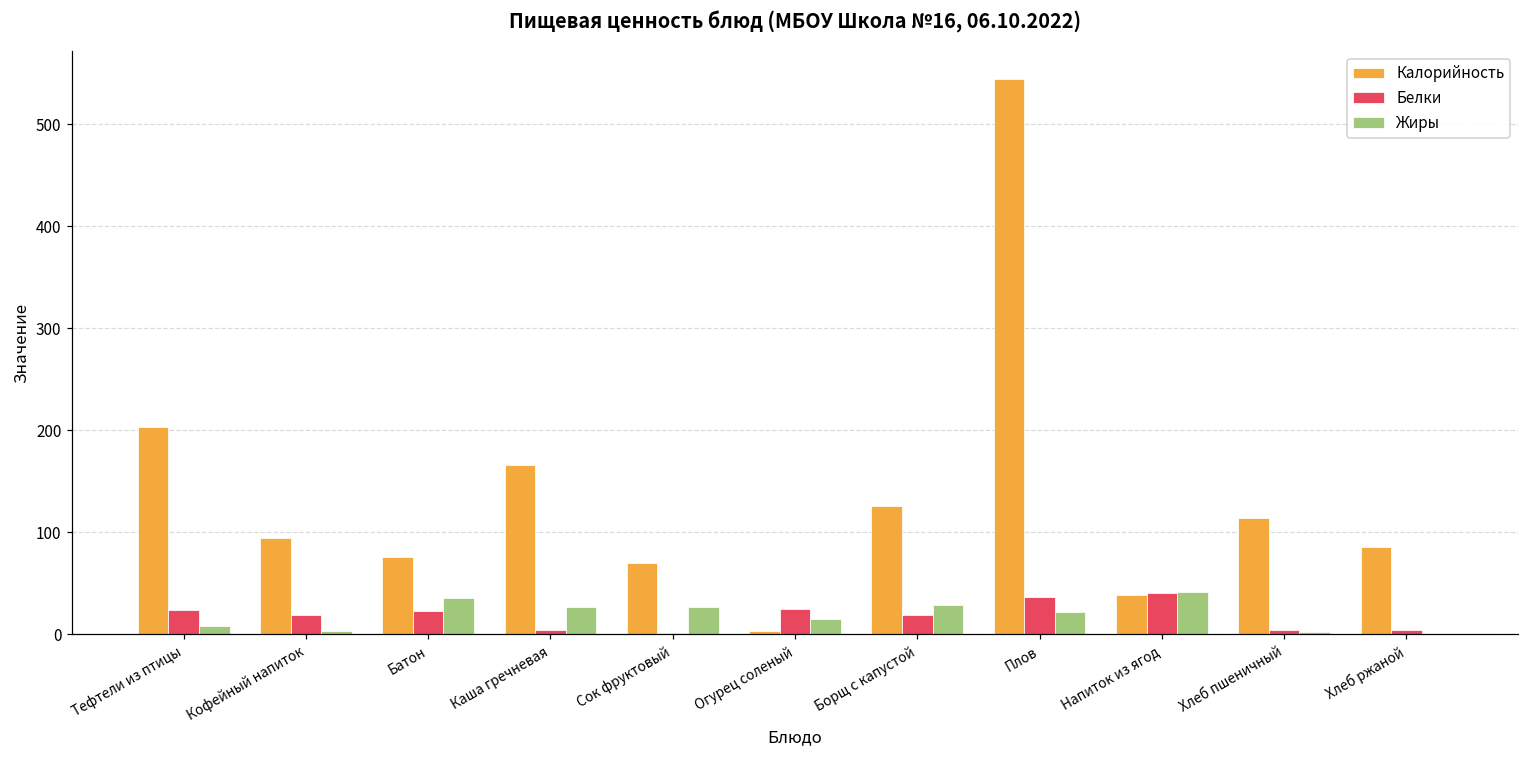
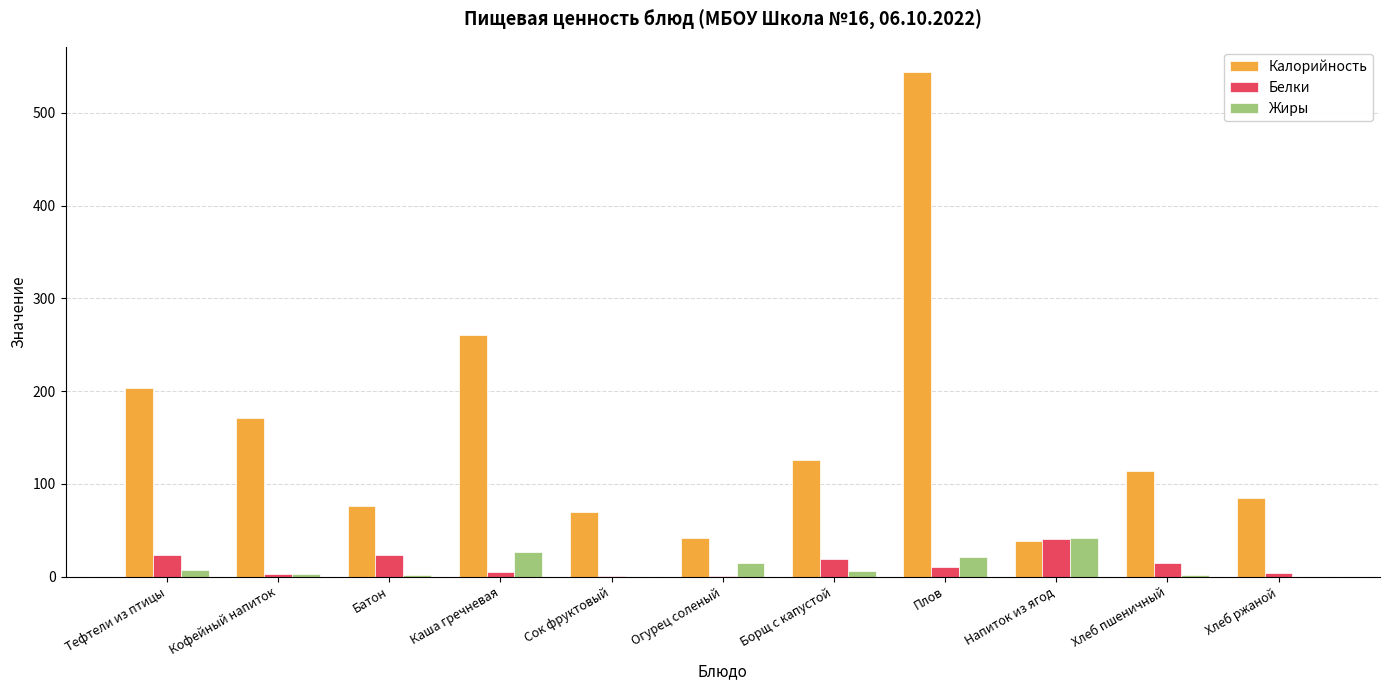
Калорийность, Кофейный напиток: 90 -> 170
Белки, Кофейный напиток: 20 -> 0
Жиры, Батон: 40 -> 0
Калорийность, Каша гречневая: 170 -> 260
Жиры, Сок фруктовый: 30 -> 0
Калорийность, Огурец соленый: 0 -> 40
Белки, Огурец соленый: 20 -> 0
Жиры, Борщ с капустой: 30 -> 10
Белки, Плов: 40 -> 10
Белки, Хлеб пшеничный: 0 -> 10
